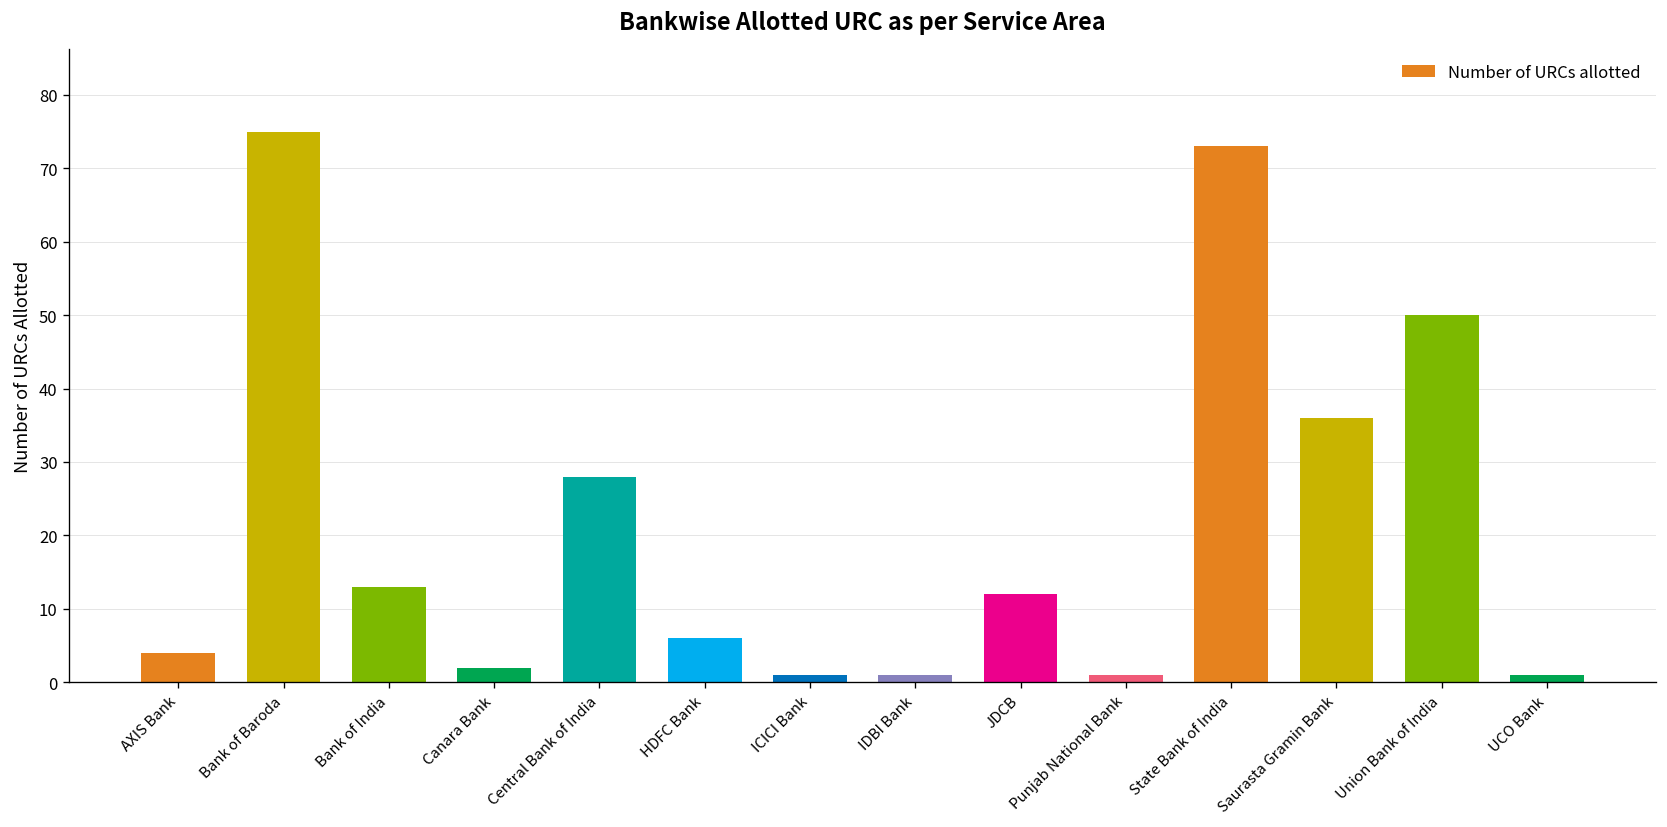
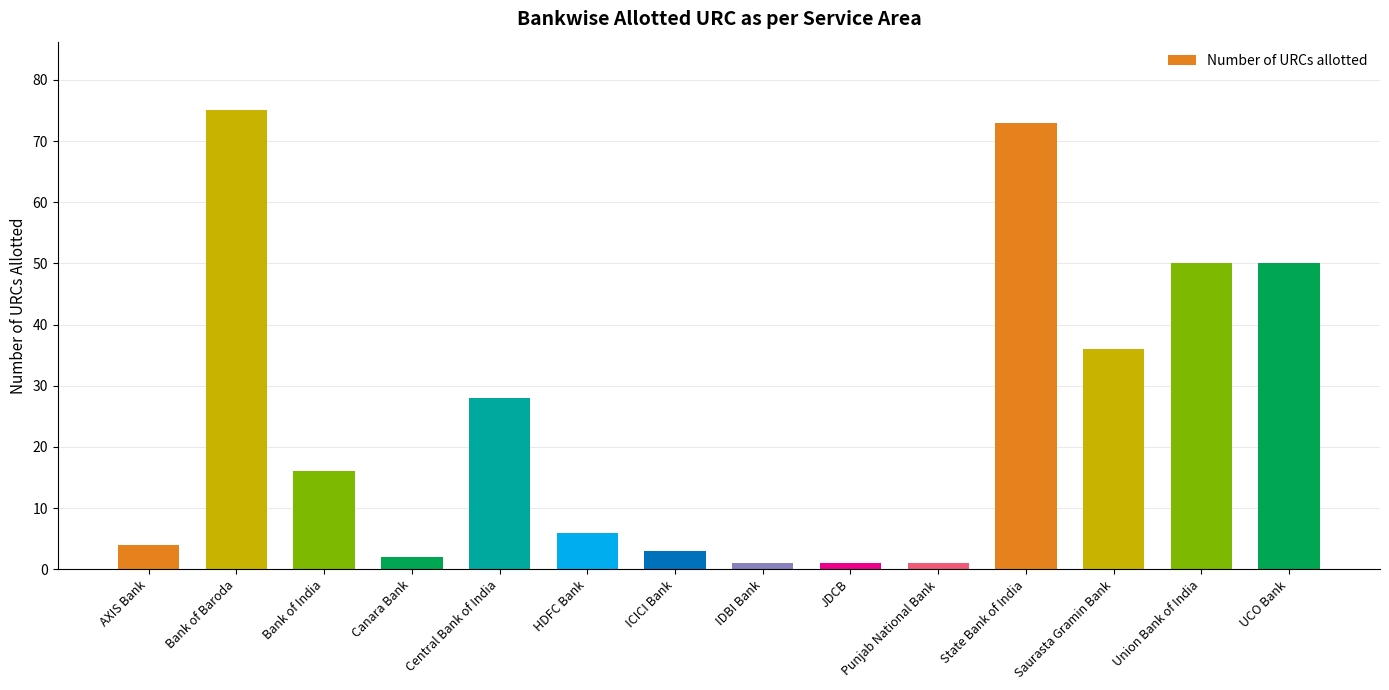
Bank of India: 13 -> 16
ICICI Bank: 1 -> 3
JDCB: 12 -> 1
UCO Bank: 1 -> 50
